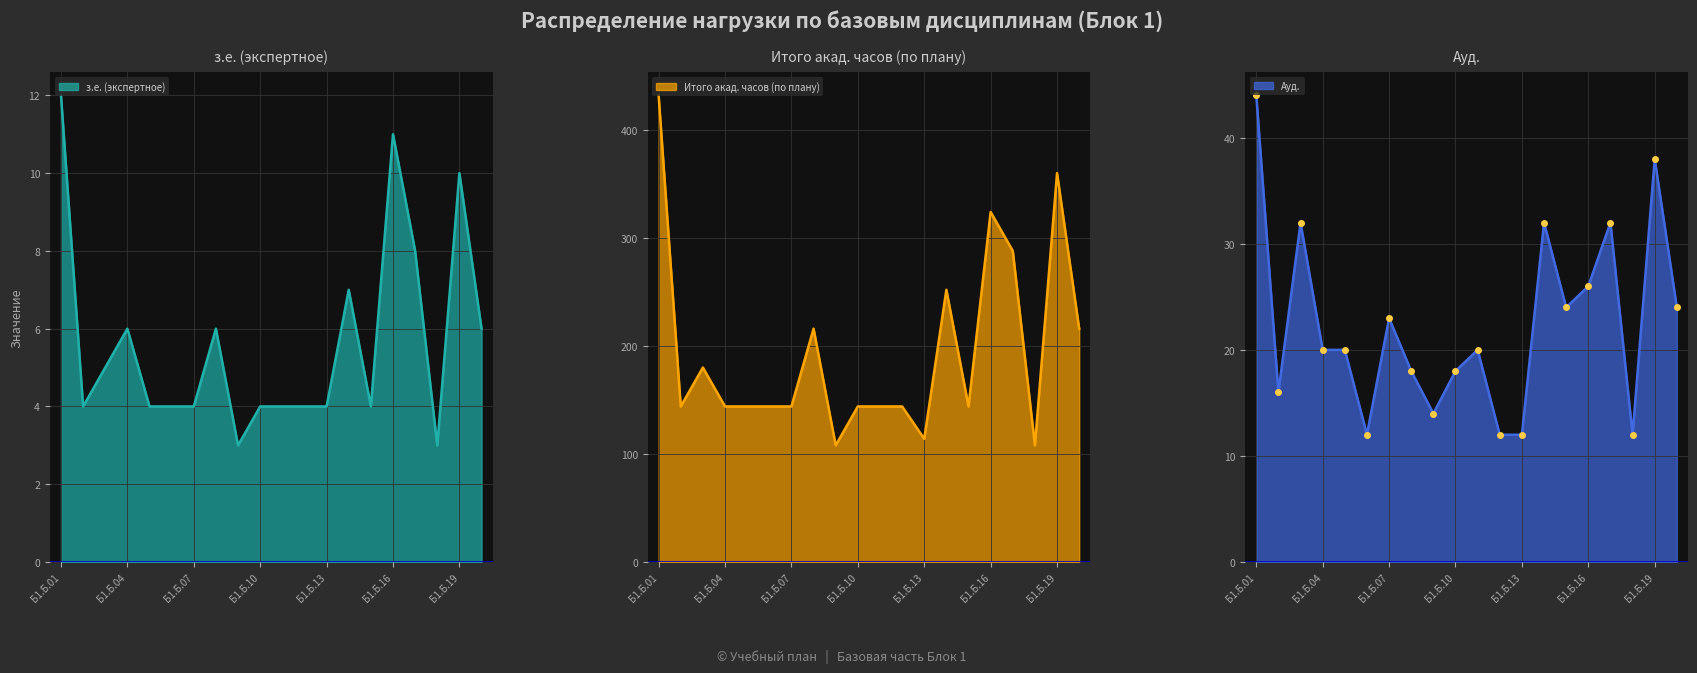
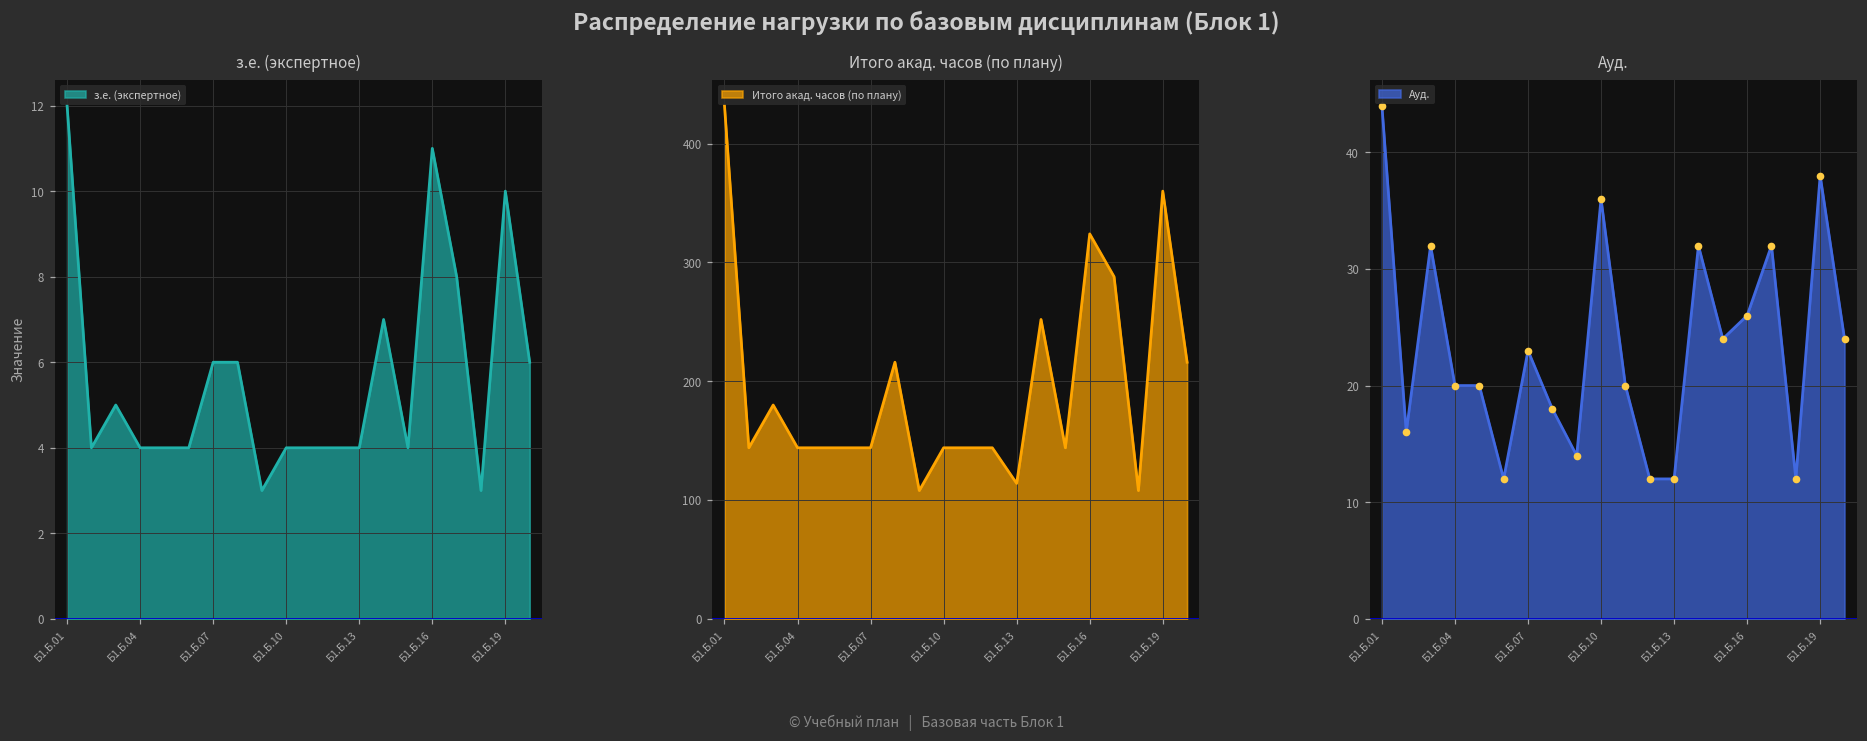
з.е. (экспертное), Б1.Б.04: 6 -> 4
з.е. (экспертное), Б1.Б.07: 4 -> 6
Ауд., Б1.Б.10: 18 -> 36
